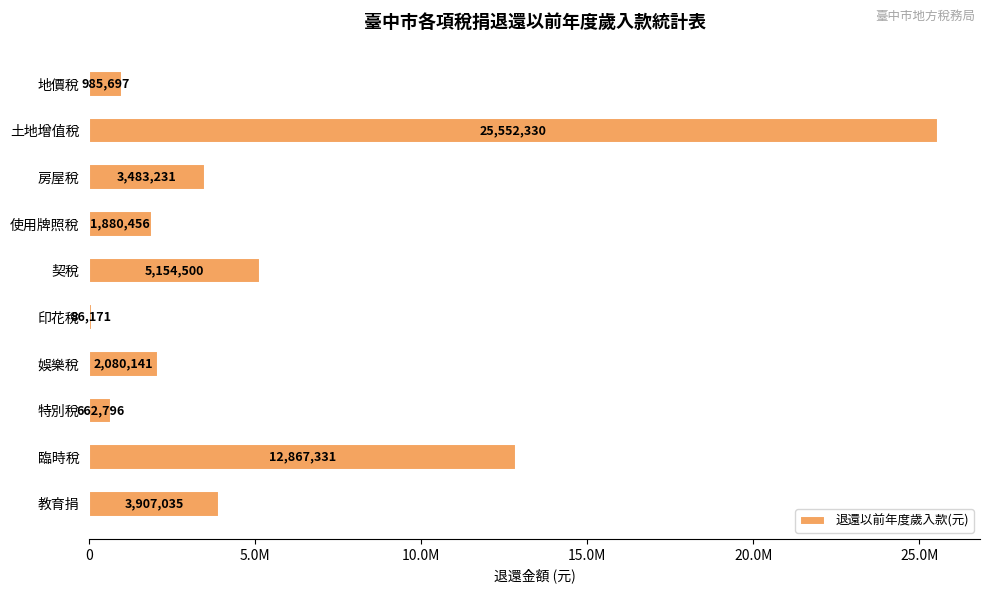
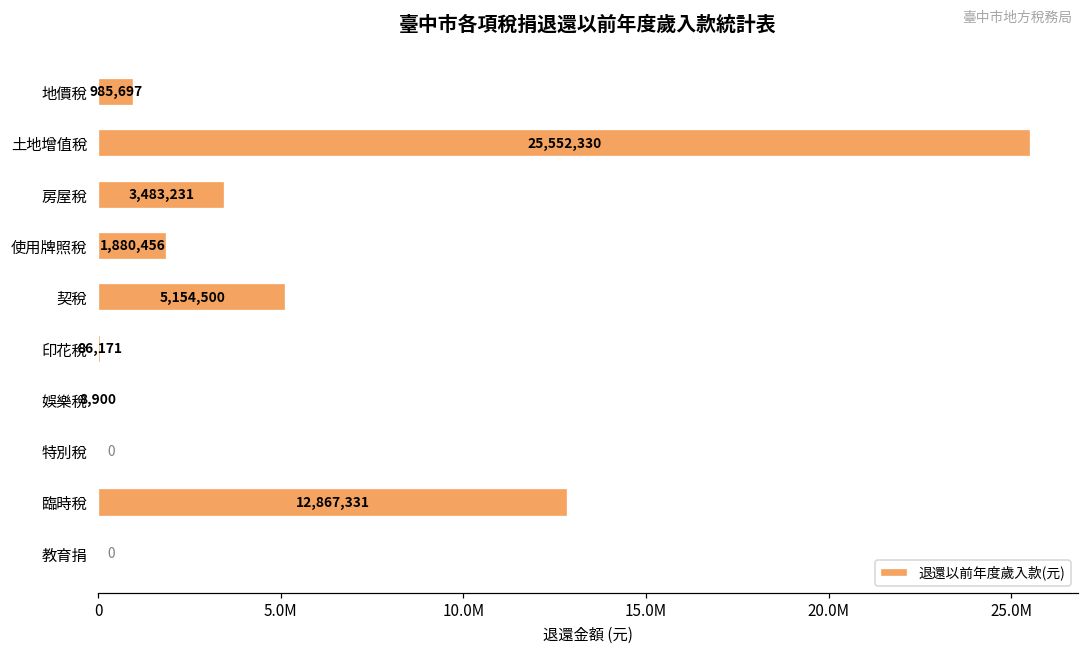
娛樂稅: 2,080,141 -> 8,900
特別稅: 662,796 -> 0
教育捐: 3,907,035 -> 0
